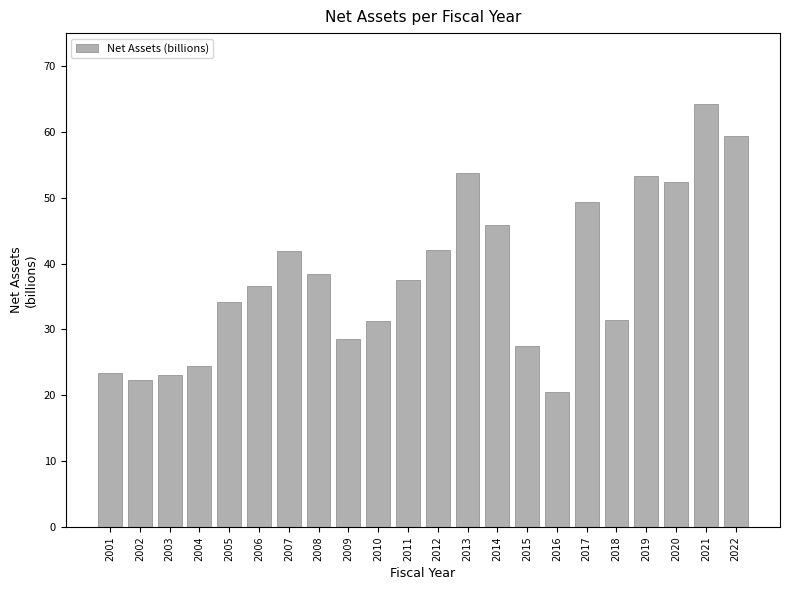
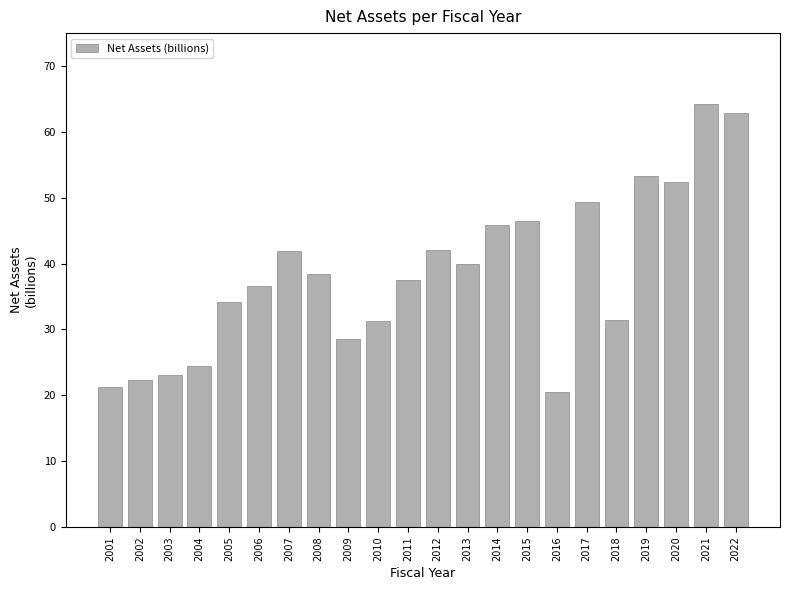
2001: 23 -> 21
2013: 54 -> 40
2015: 27 -> 46
2022: 59 -> 63
